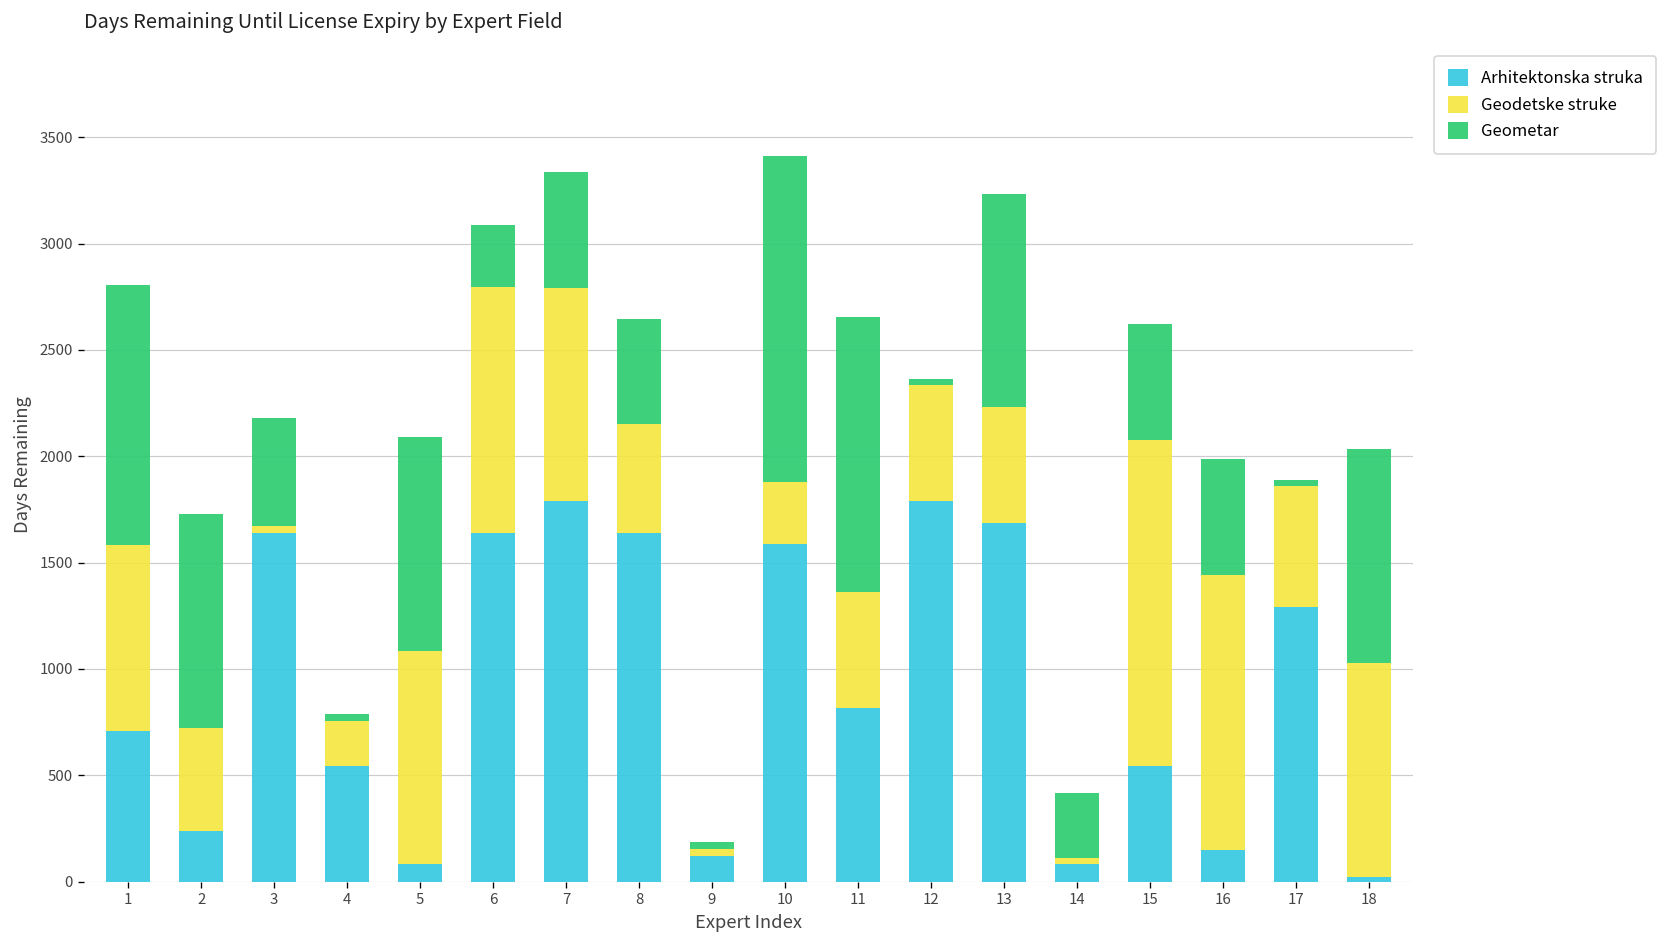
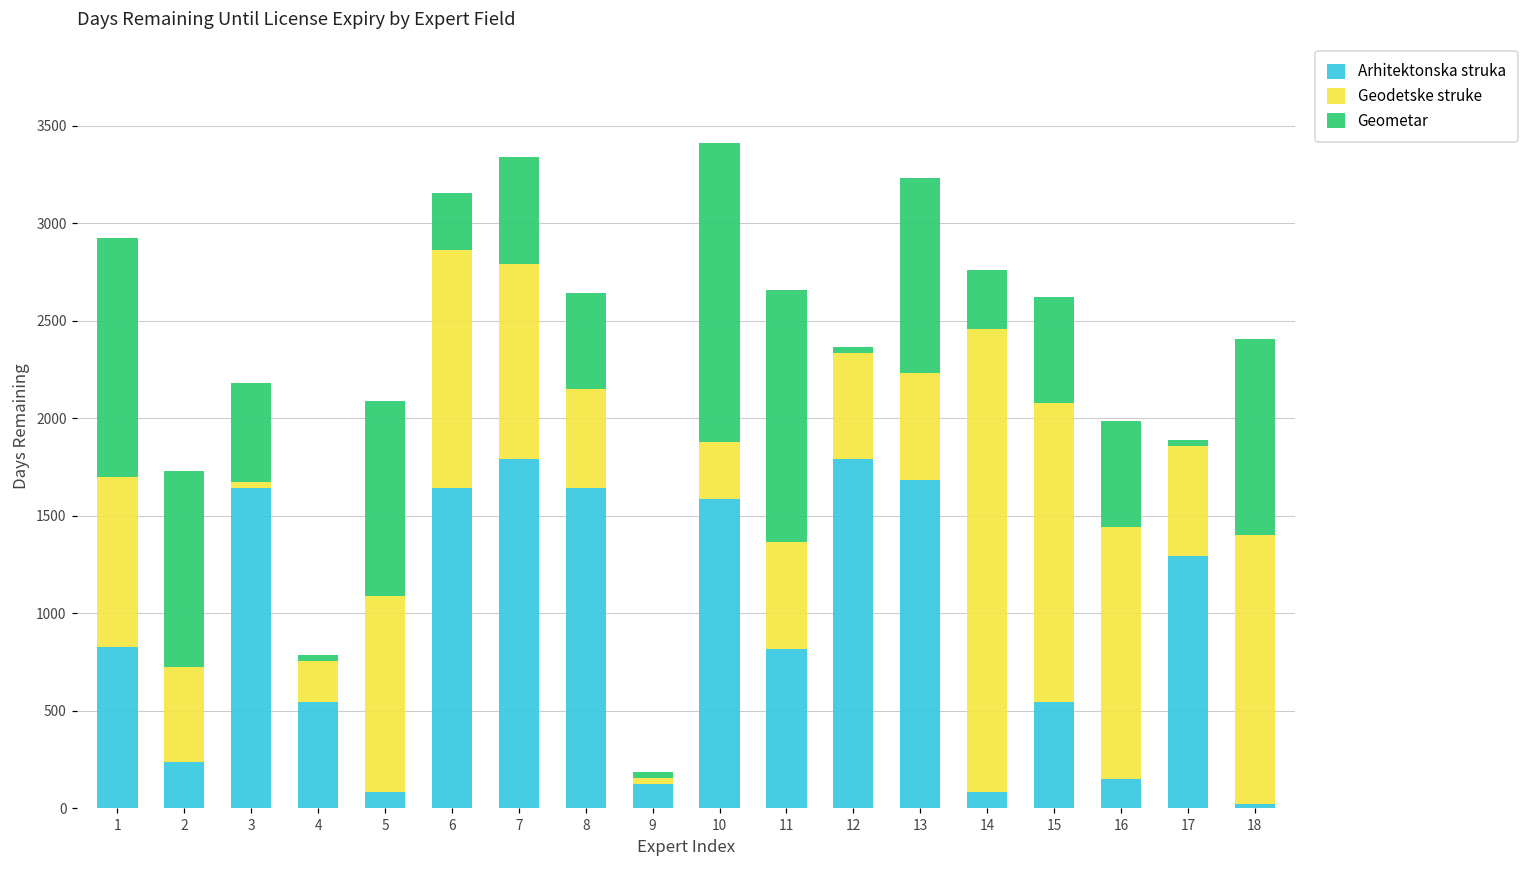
Arhitektonska struka, 1: 710 -> 830
Geodetske struke, 6: 1150 -> 1220
Geodetske struke, 14: 30 -> 2380
Geodetske struke, 18: 1000 -> 1380
